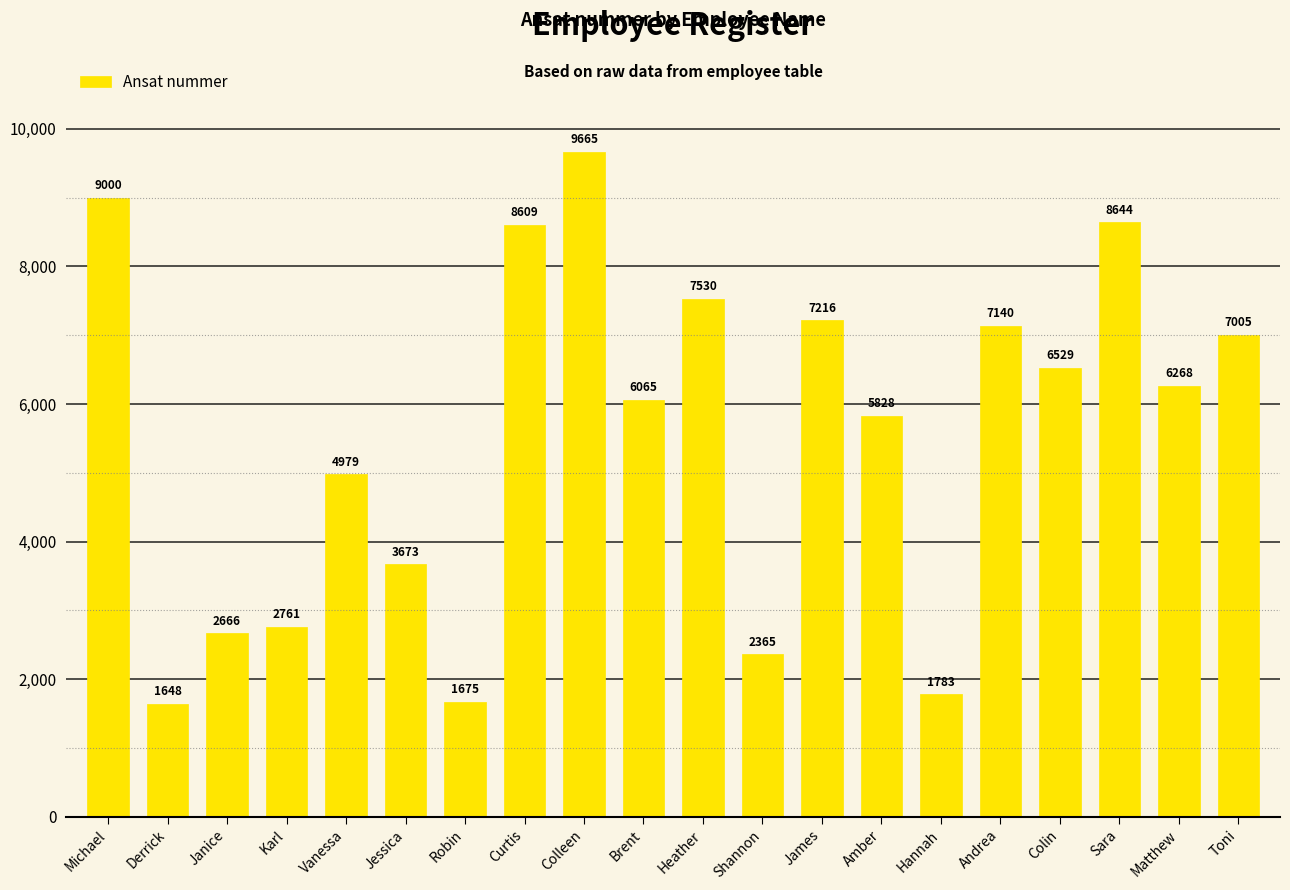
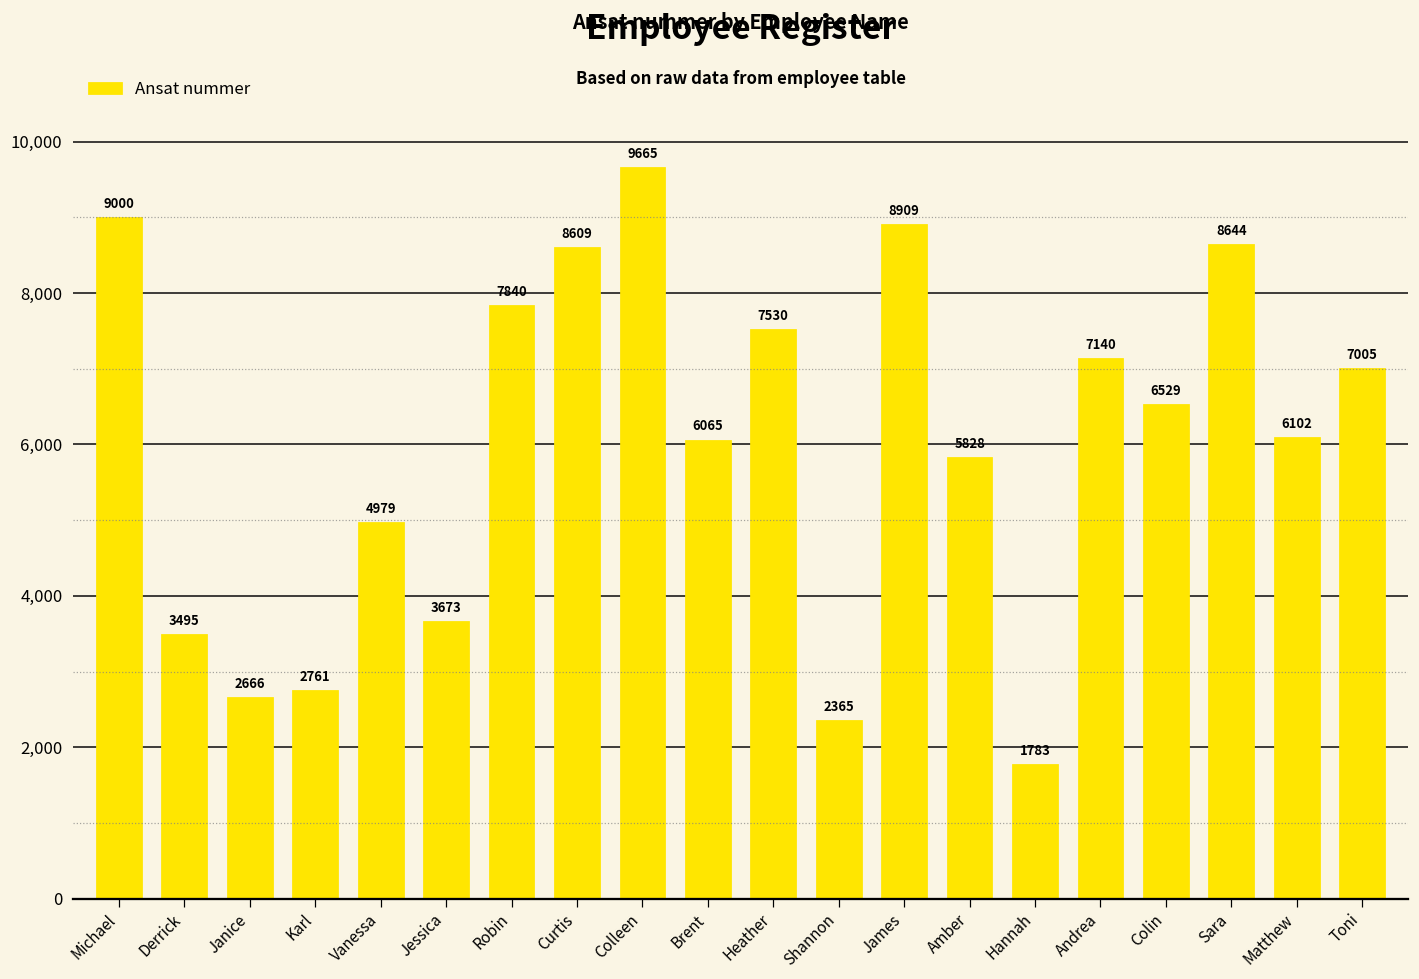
Derrick: 1648 -> 3495
Robin: 1675 -> 7840
James: 7216 -> 8909
Matthew: 6268 -> 6102
